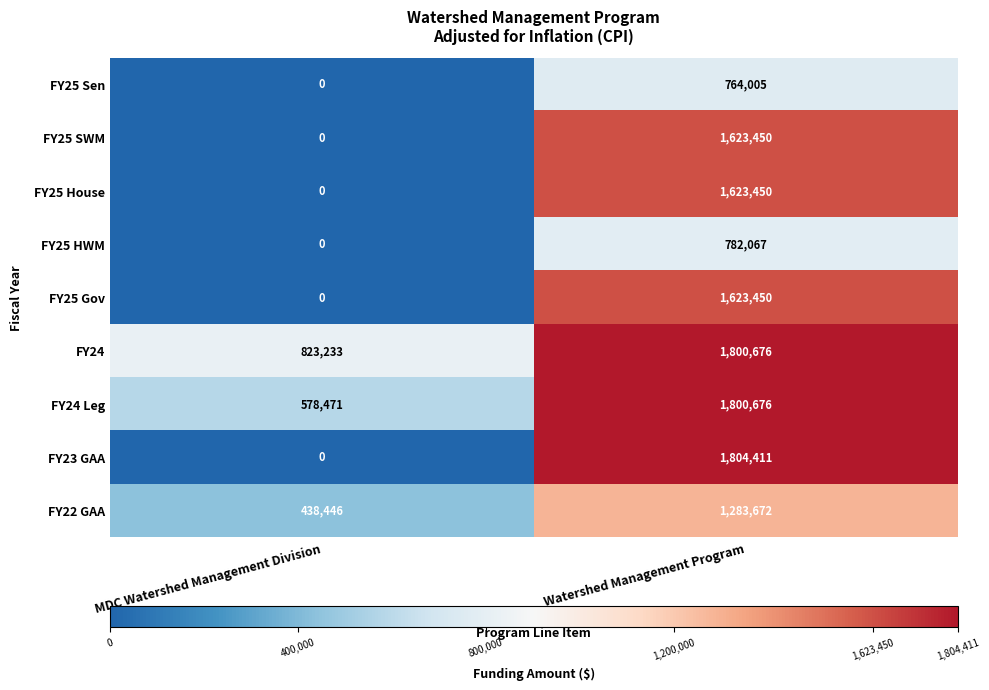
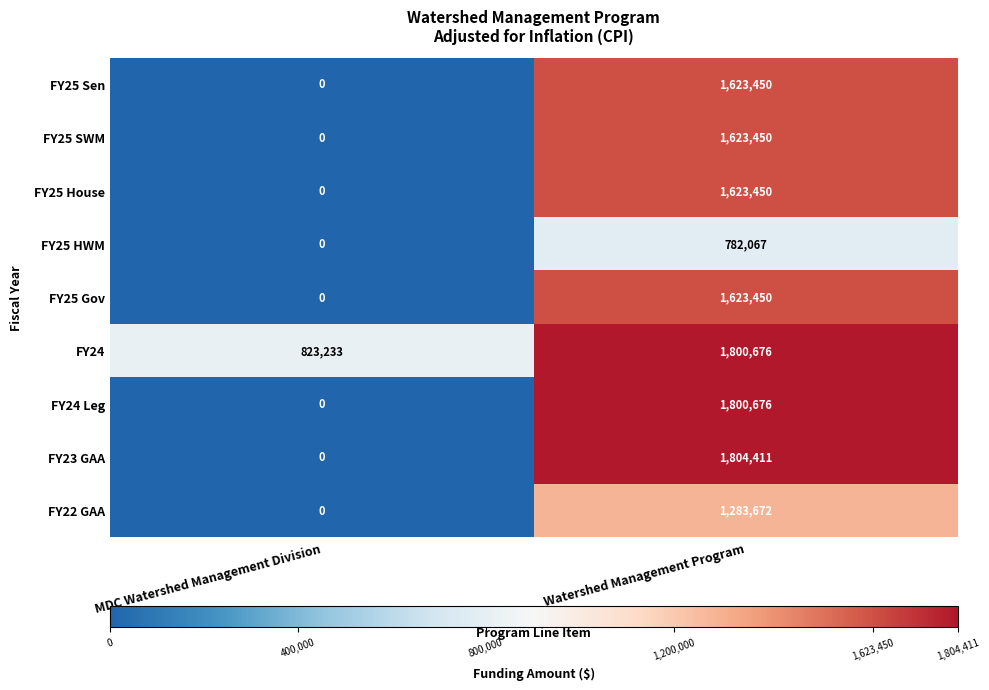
FY25 Sen, Watershed Management Program: 764,005 -> 1,623,450
FY24 Leg, MDC Watershed Management Division: 578,471 -> 0
FY22 GAA, MDC Watershed Management Division: 438,446 -> 0
